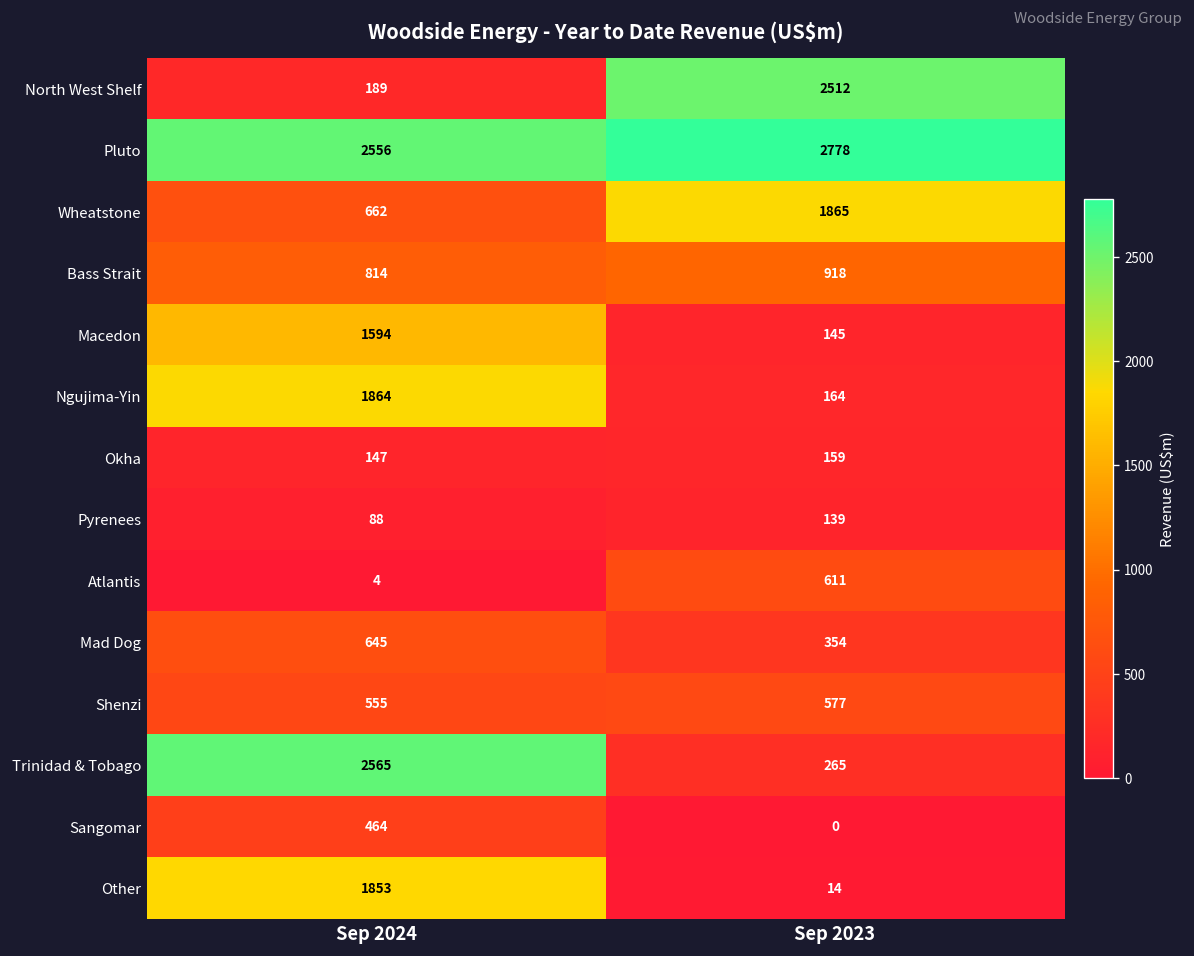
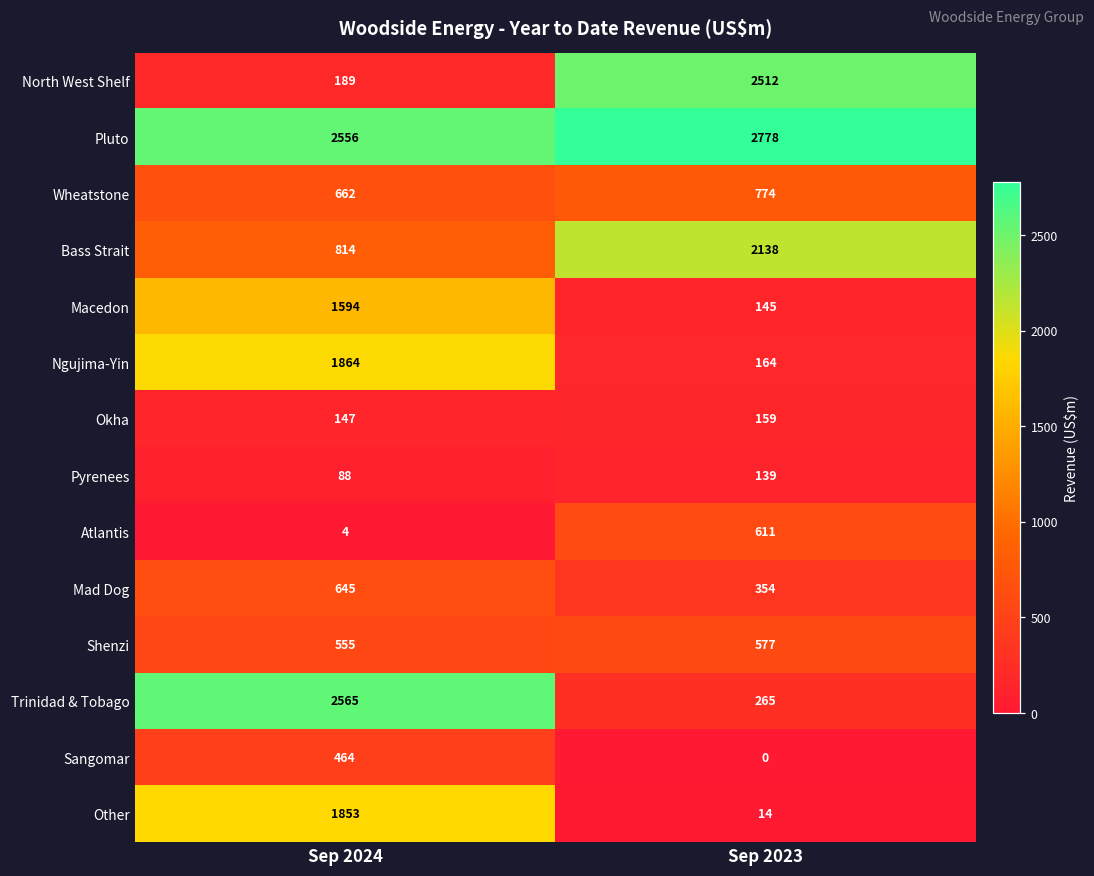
Wheatstone, Sep 2023: 1865 -> 774
Bass Strait, Sep 2023: 918 -> 2138
